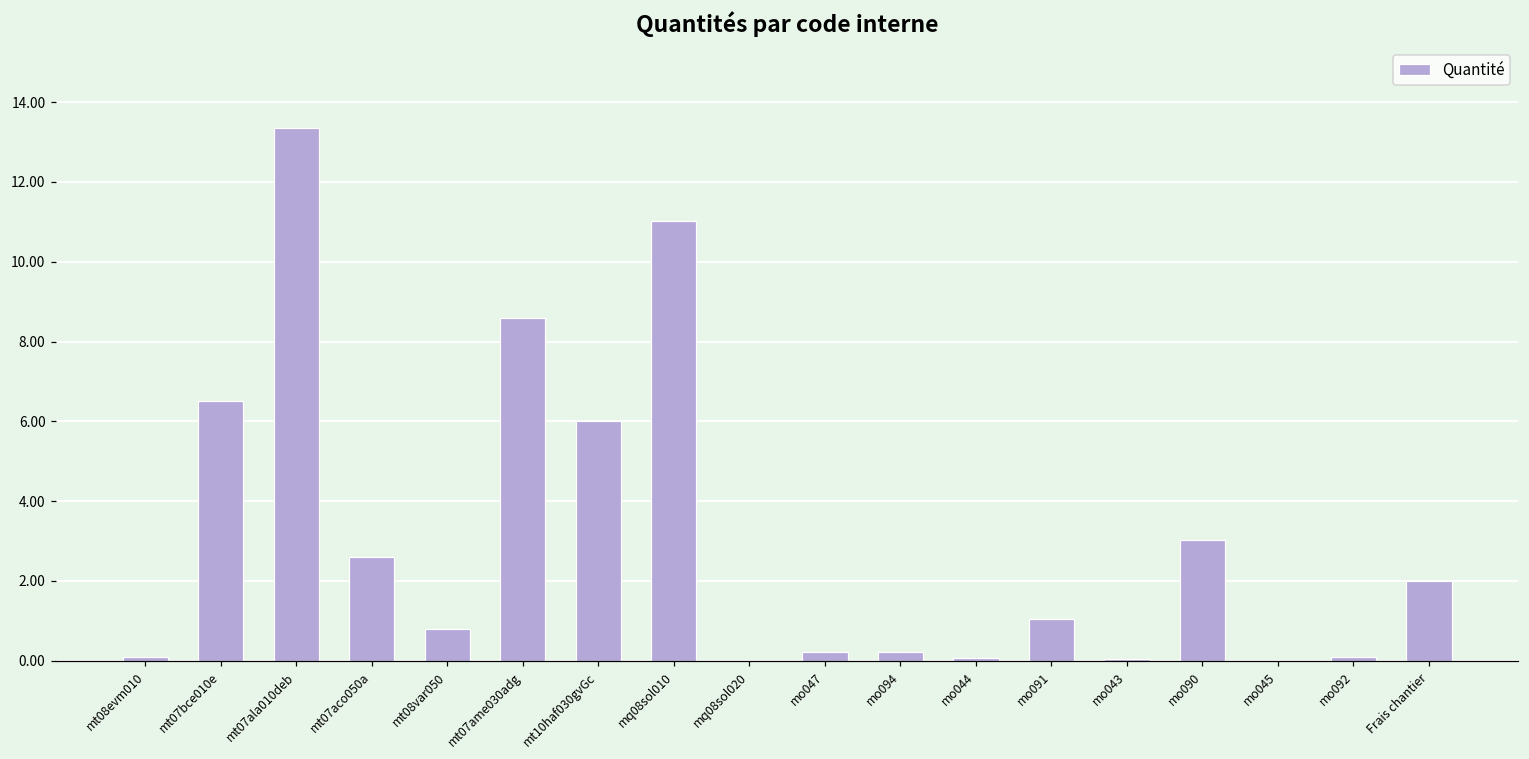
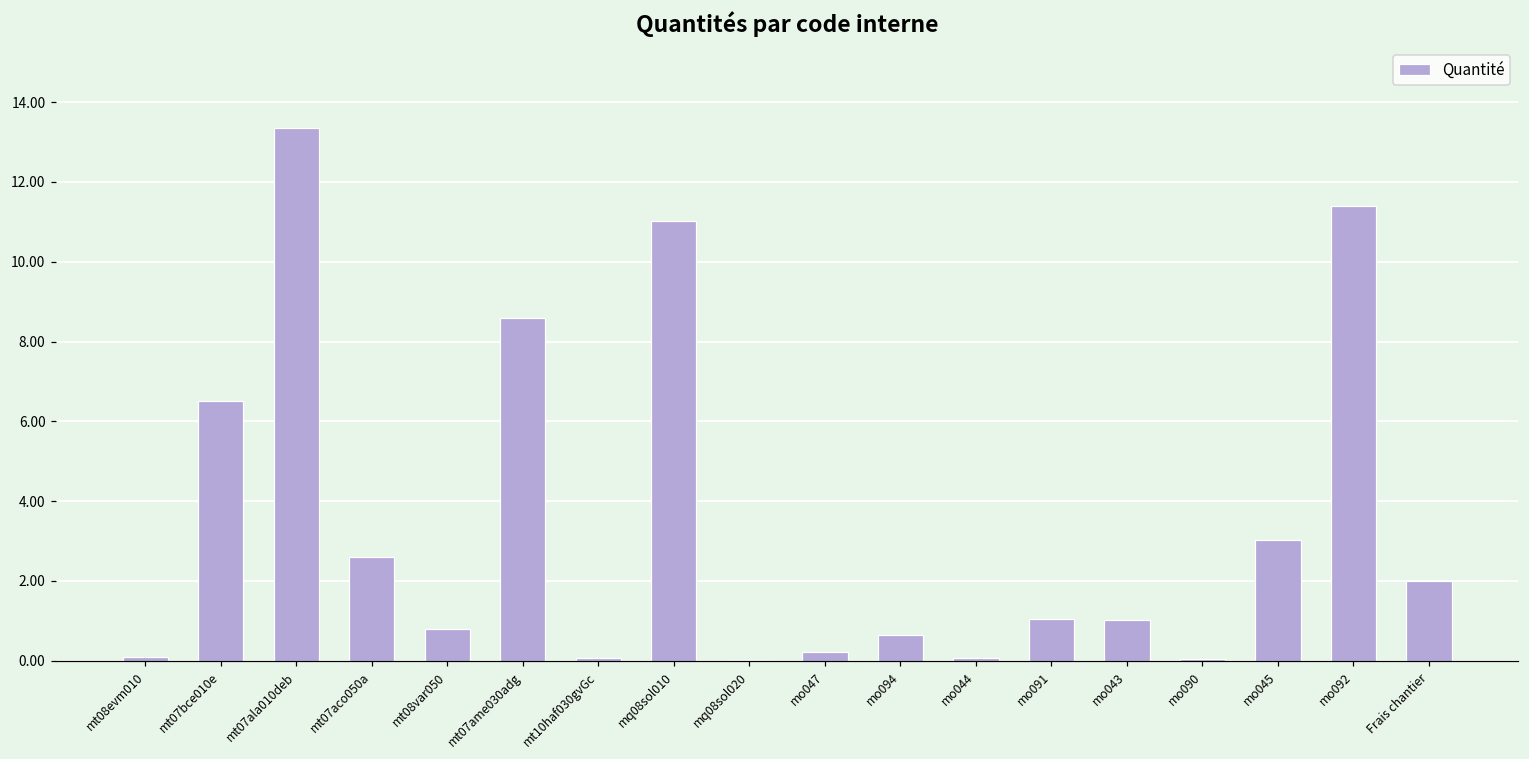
mt10haf030gvGc: 6.0 -> 0.1
mo094: 0.2 -> 0.6
mo043: 0.0 -> 1.0
mo090: 3.0 -> 0.0
mo045: 0.0 -> 3.0
mo092: 0.1 -> 11.4
